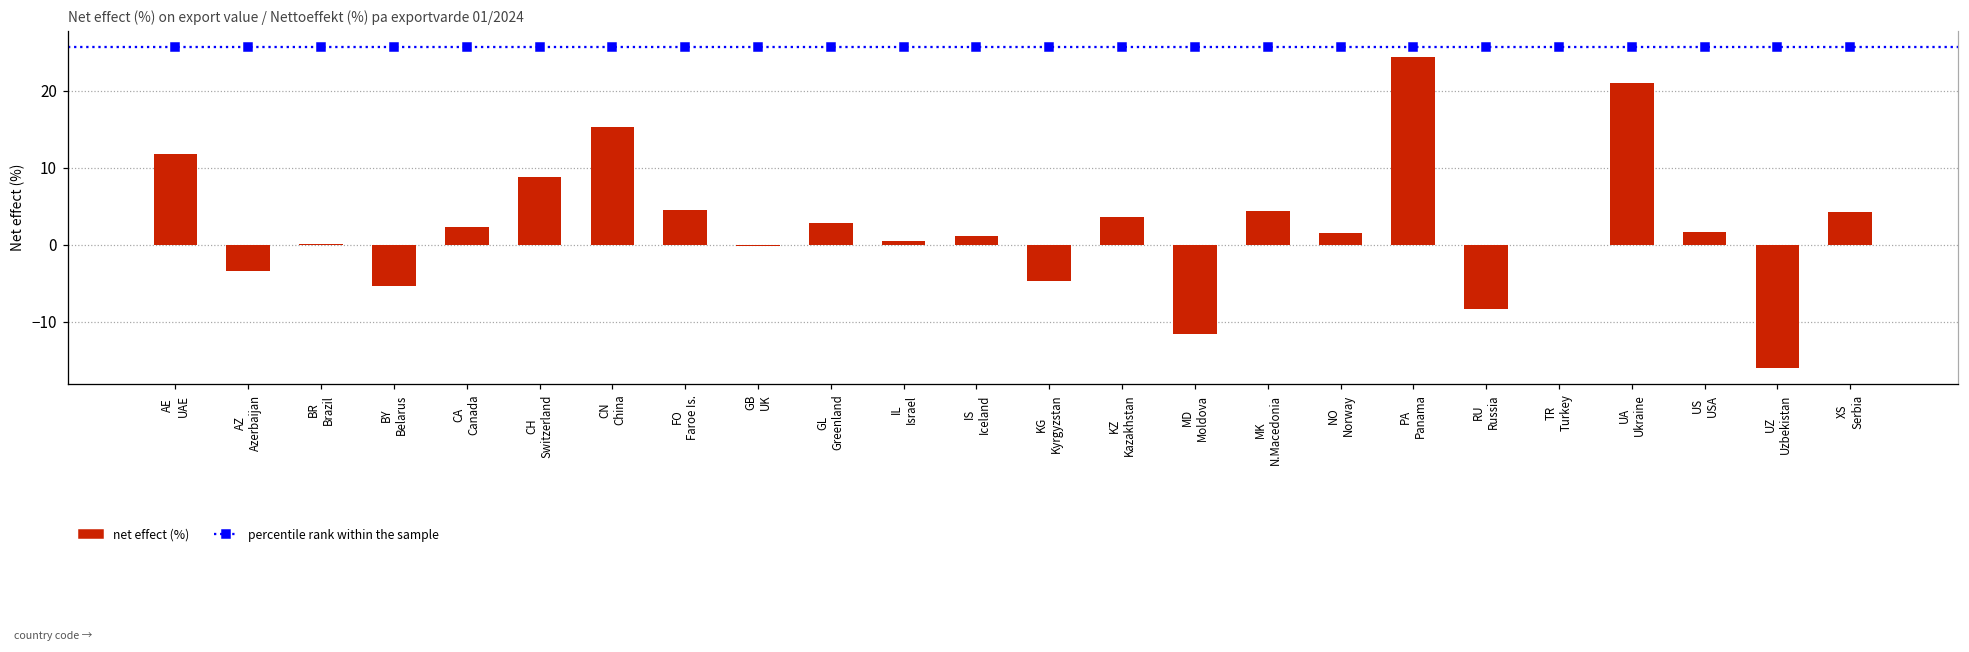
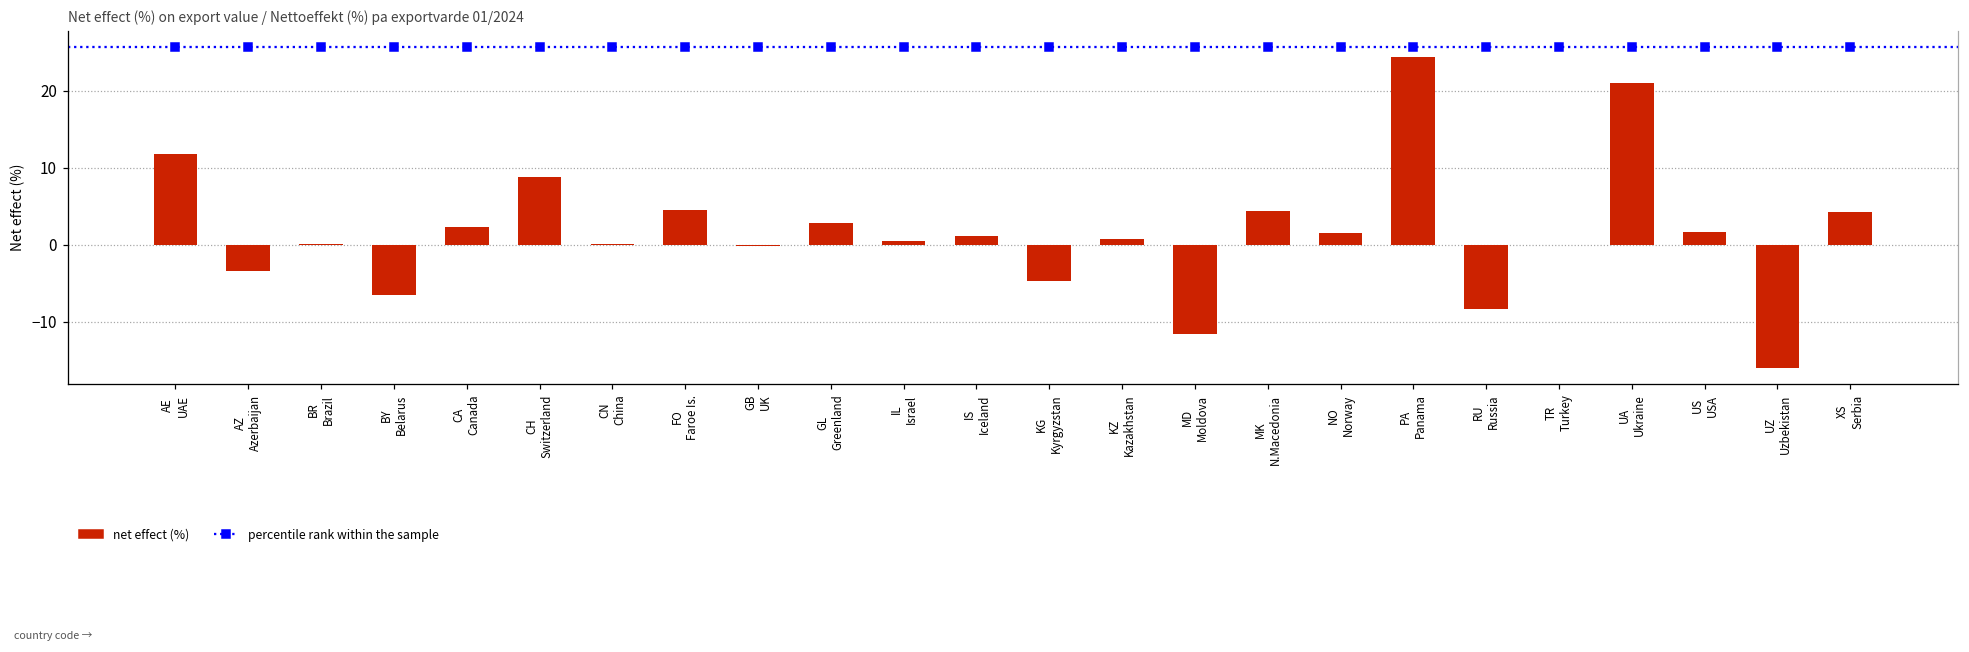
net effect (%), BY Belarus: -5 -> -7
net effect (%), CN China: 15 -> 0
net effect (%), KZ Kazakhstan: 4 -> 1
